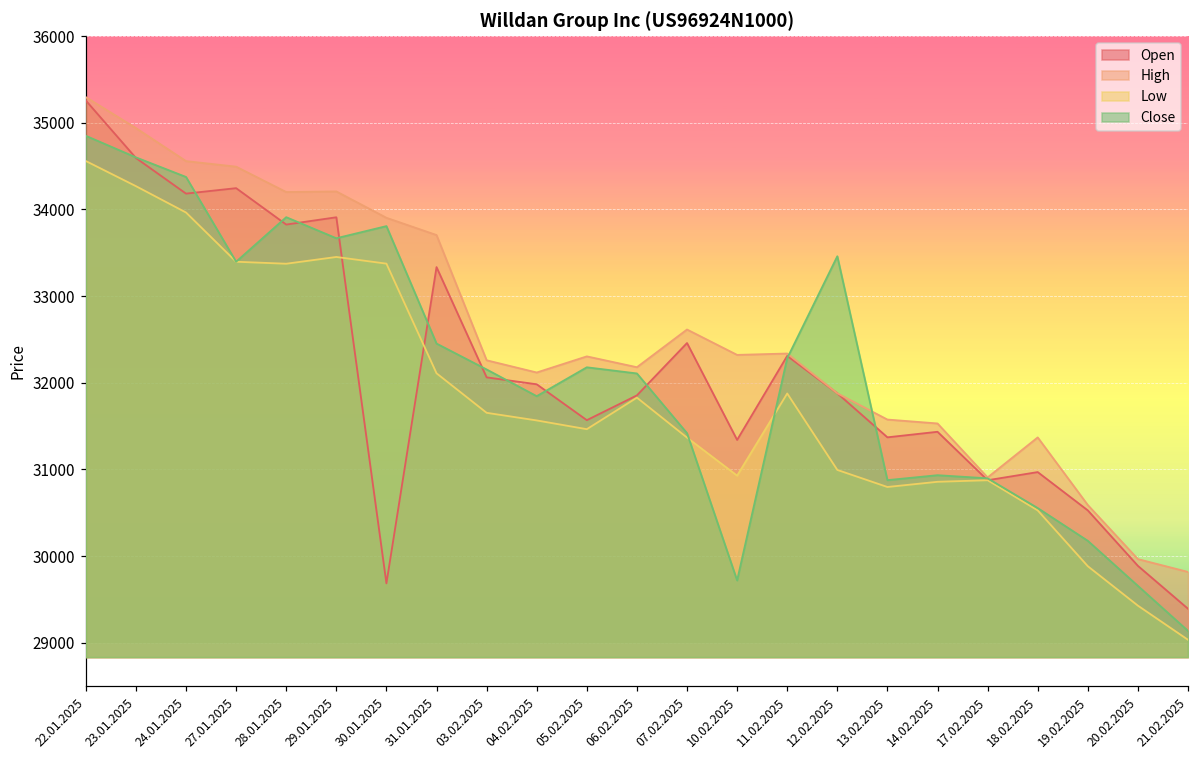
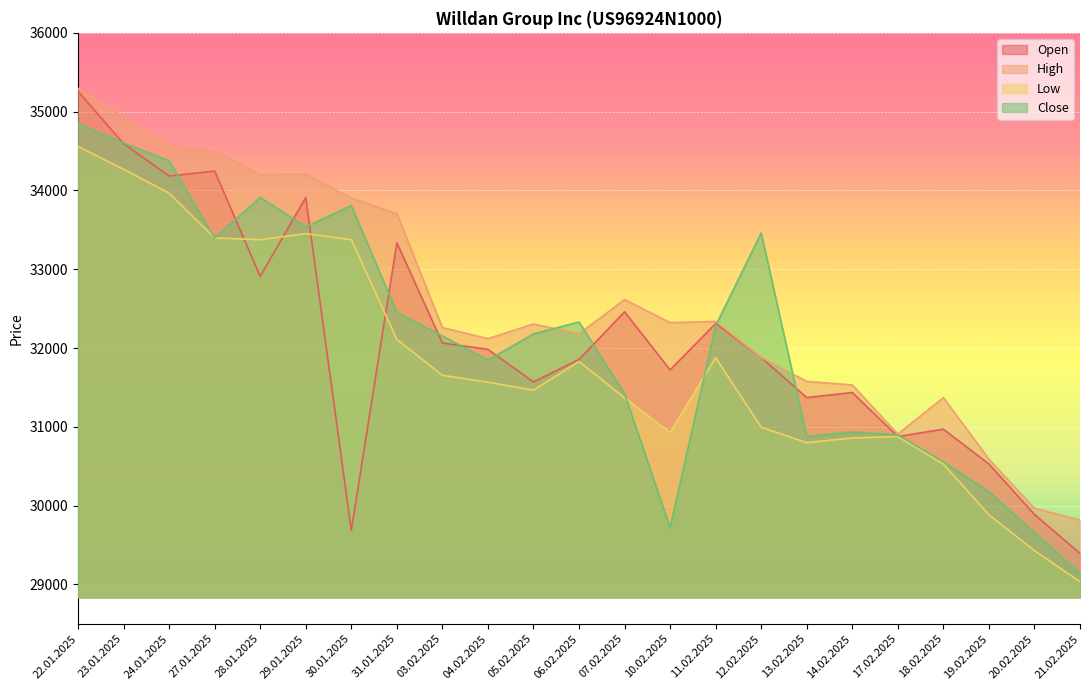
Open, 28.01.2025: 33800 -> 32900
Close, 29.01.2025: 33700 -> 33500
Close, 06.02.2025: 32100 -> 32300
Open, 10.02.2025: 31300 -> 31700
